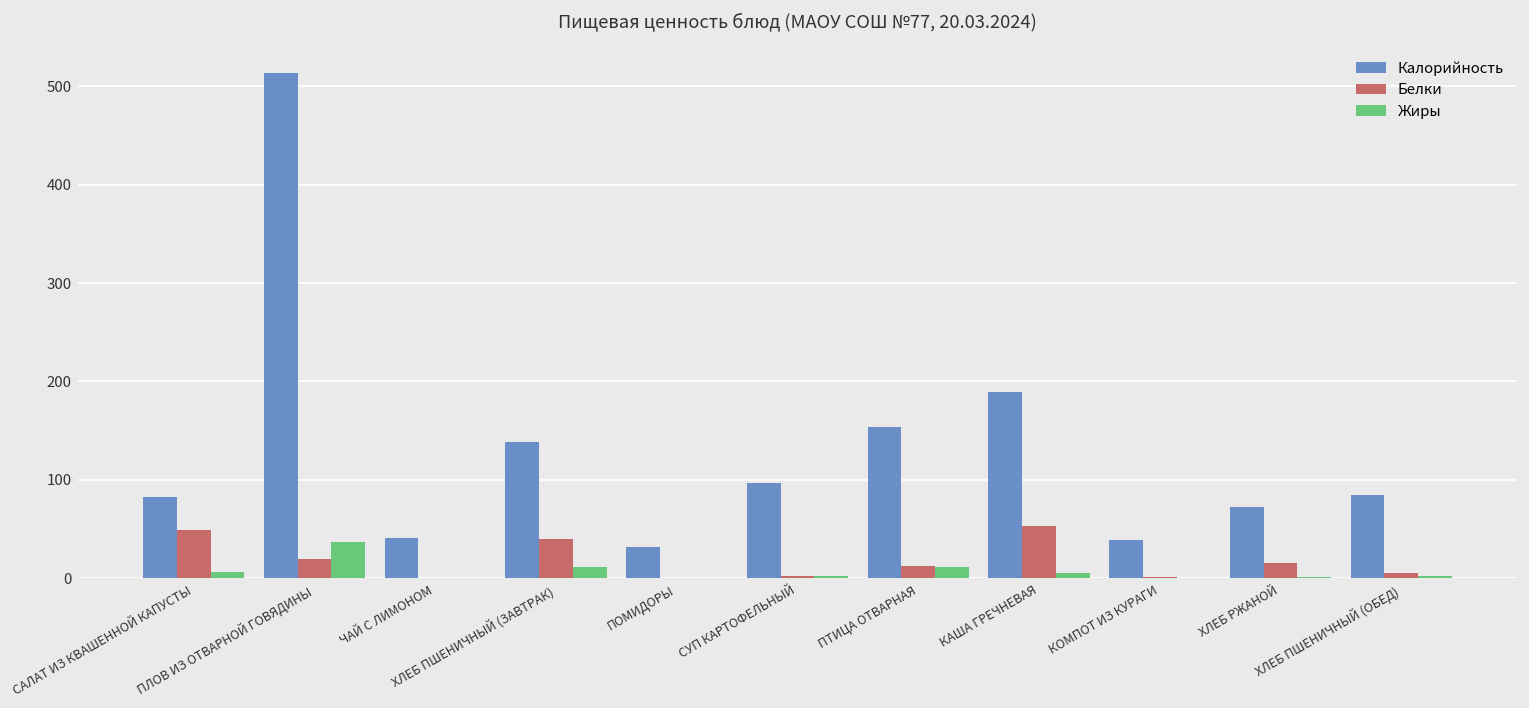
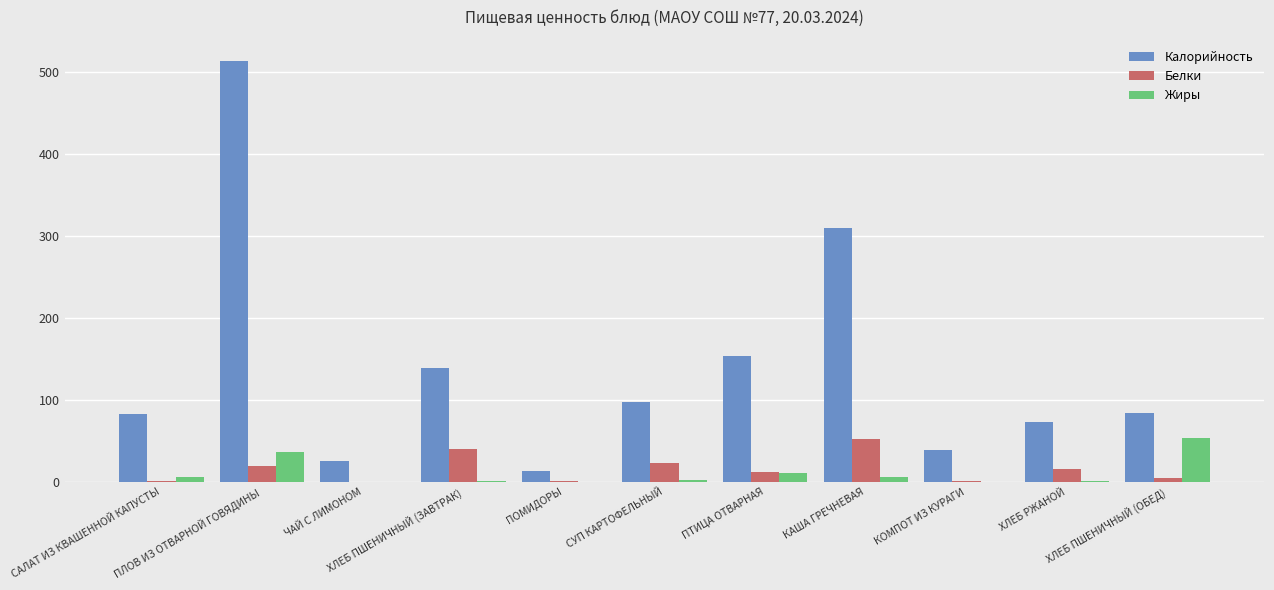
Белки, САЛАТ ИЗ КВАШЕННОЙ КАПУСТЫ: 50 -> 0
Калорийность, ЧАЙ С ЛИМОНОМ: 40 -> 30
Жиры, ХЛЕБ ПШЕНИЧНЫЙ (ЗАВТРАК): 10 -> 0
Калорийность, ПОМИДОРЫ: 30 -> 10
Белки, СУП КАРТОФЕЛЬНЫЙ: 0 -> 20
Калорийность, КАША ГРЕЧНЕВАЯ: 190 -> 310
Жиры, ХЛЕБ ПШЕНИЧНЫЙ (ОБЕД): 0 -> 50
